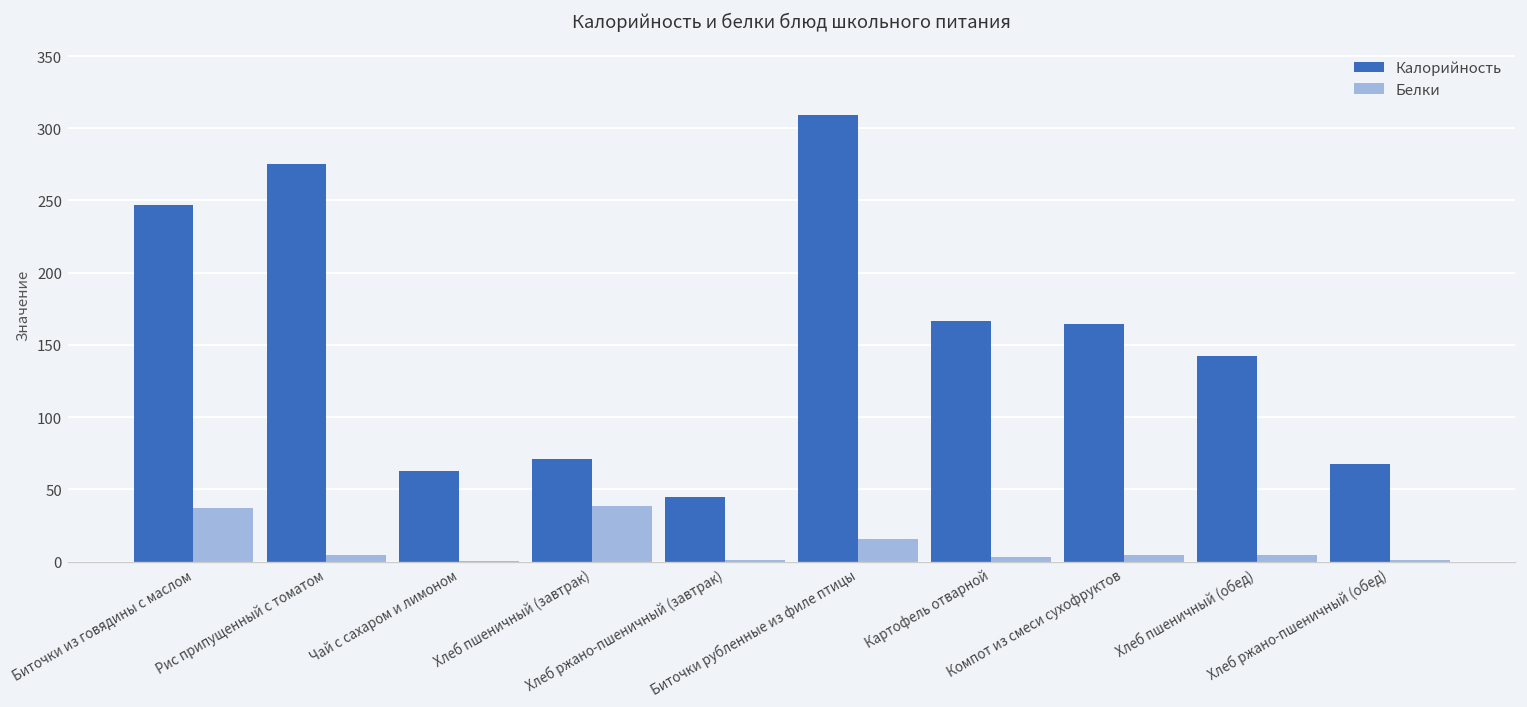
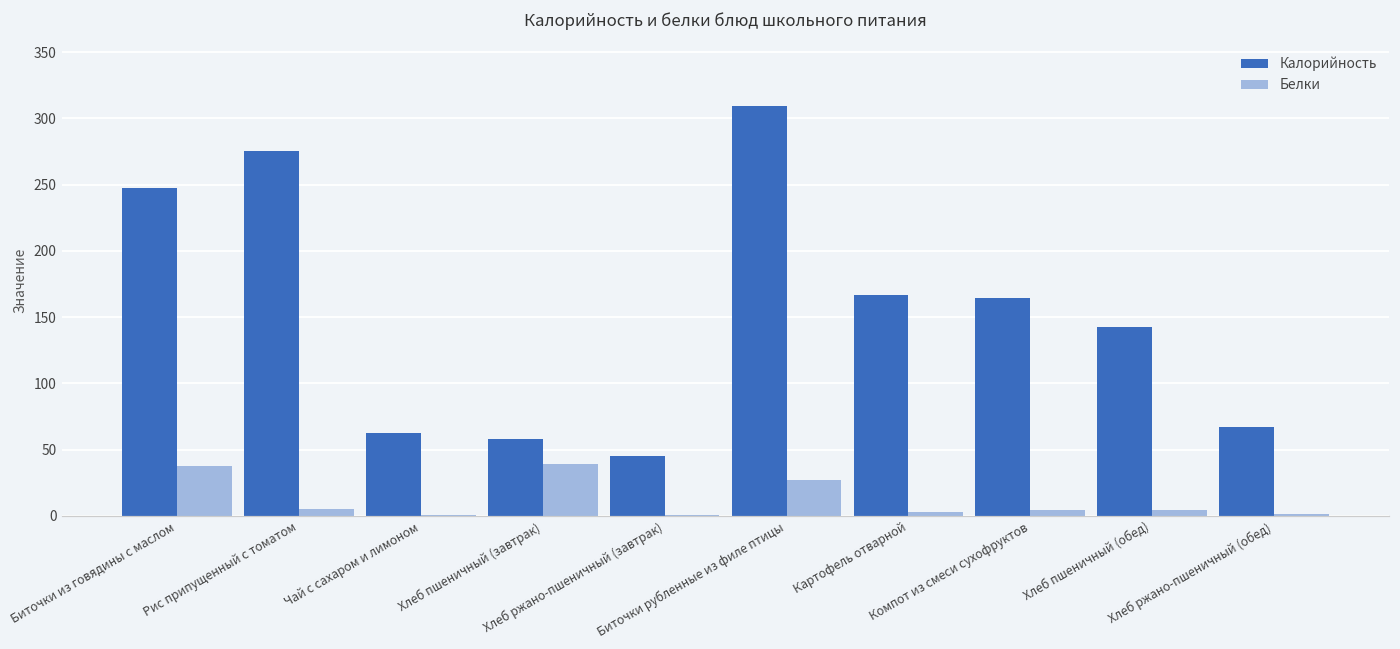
Калорийность, Хлеб пшеничный (завтрак): 71 -> 58
Белки, Биточки рубленные из филе птицы: 16 -> 27
